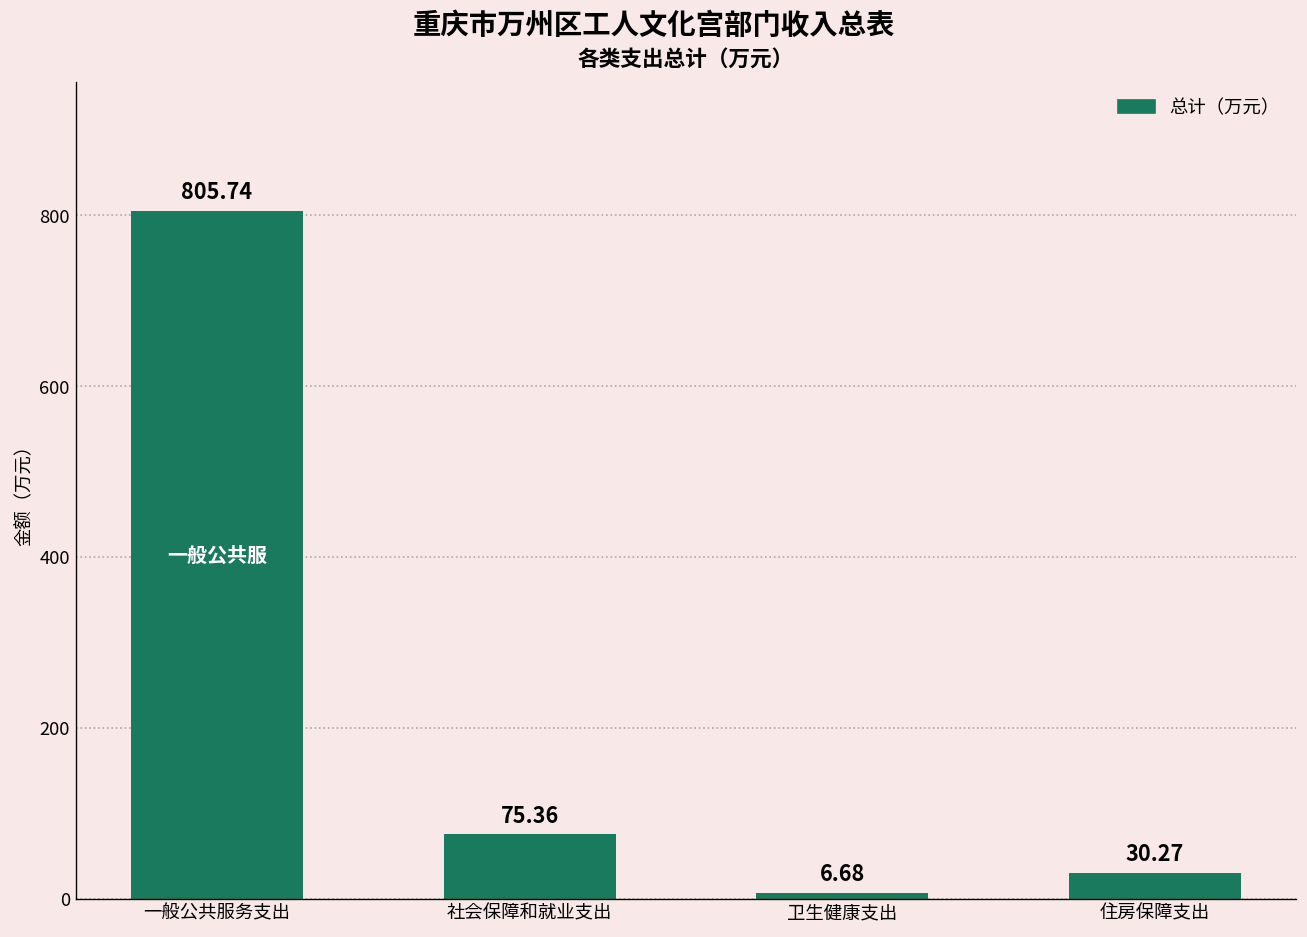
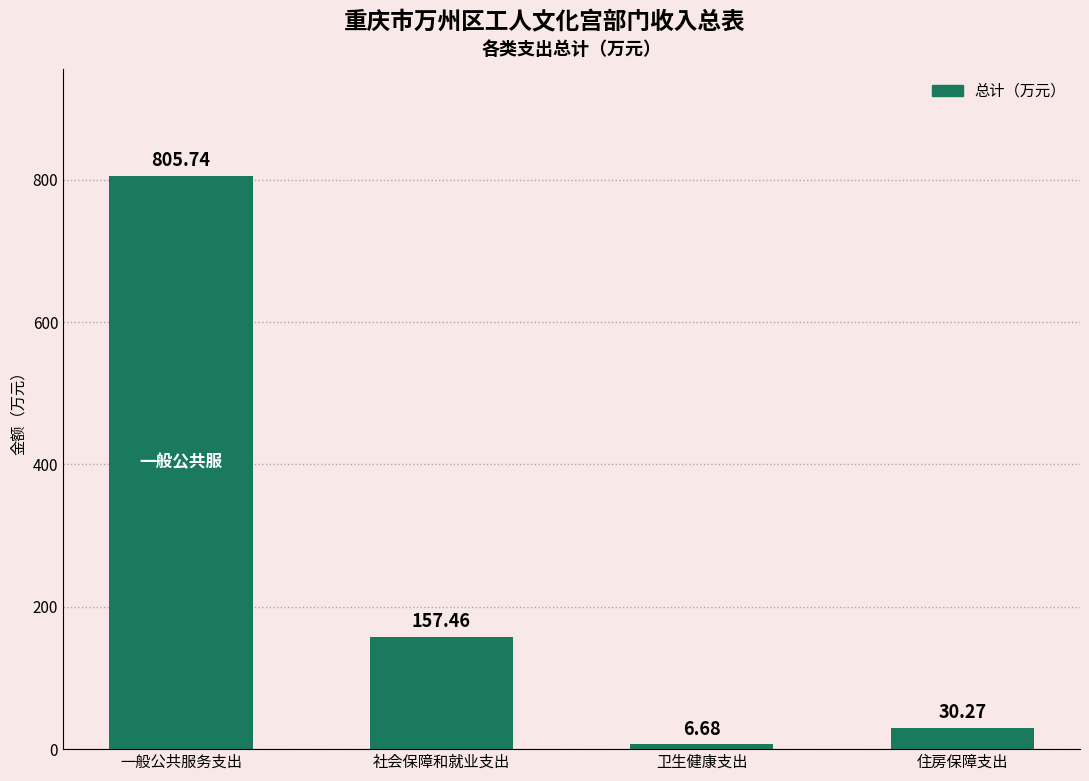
社会保障和就业支出: 75.36 -> 157.46
